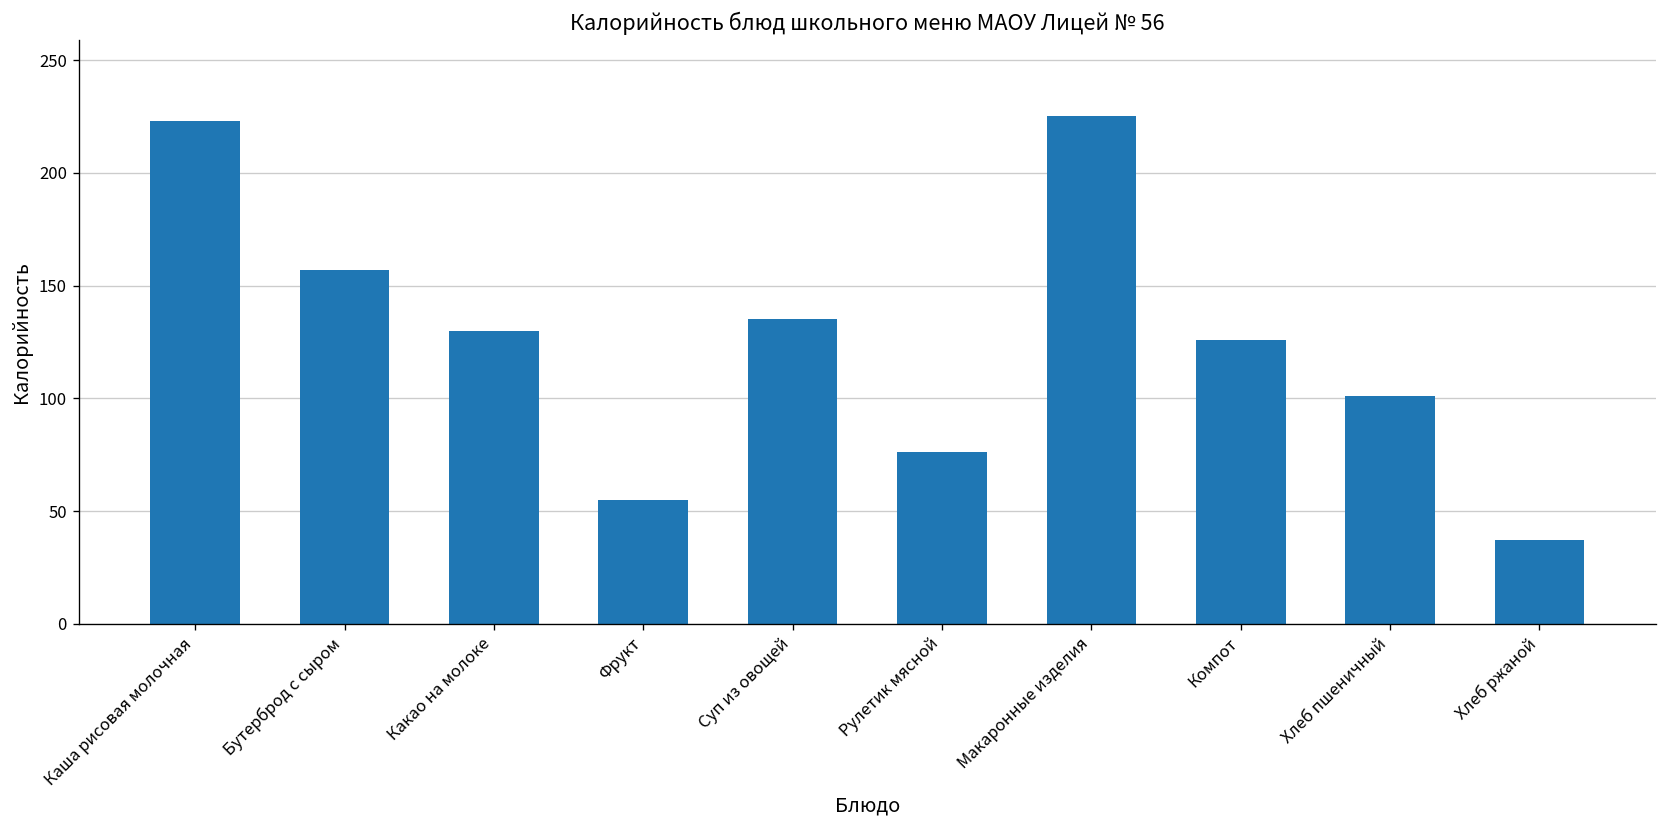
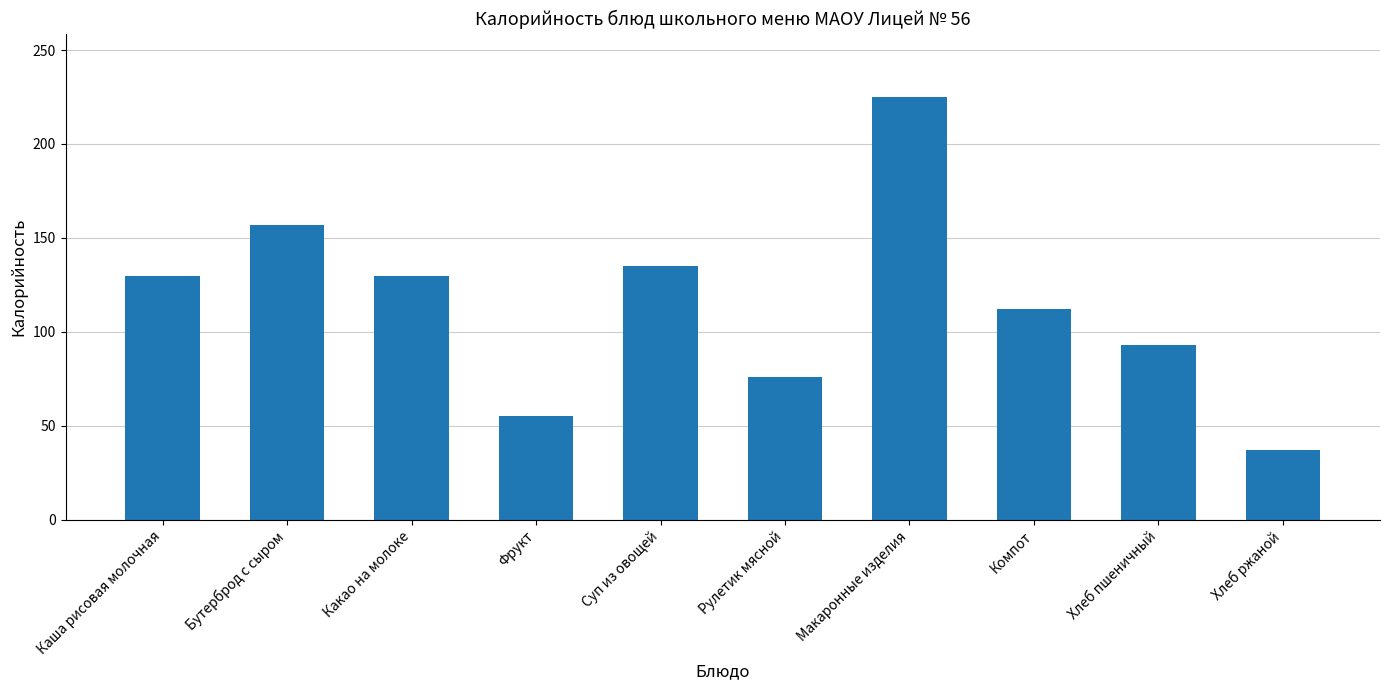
Каша рисовая молочная: 223 -> 130
Компот: 126 -> 112
Хлеб пшеничный: 101 -> 93
